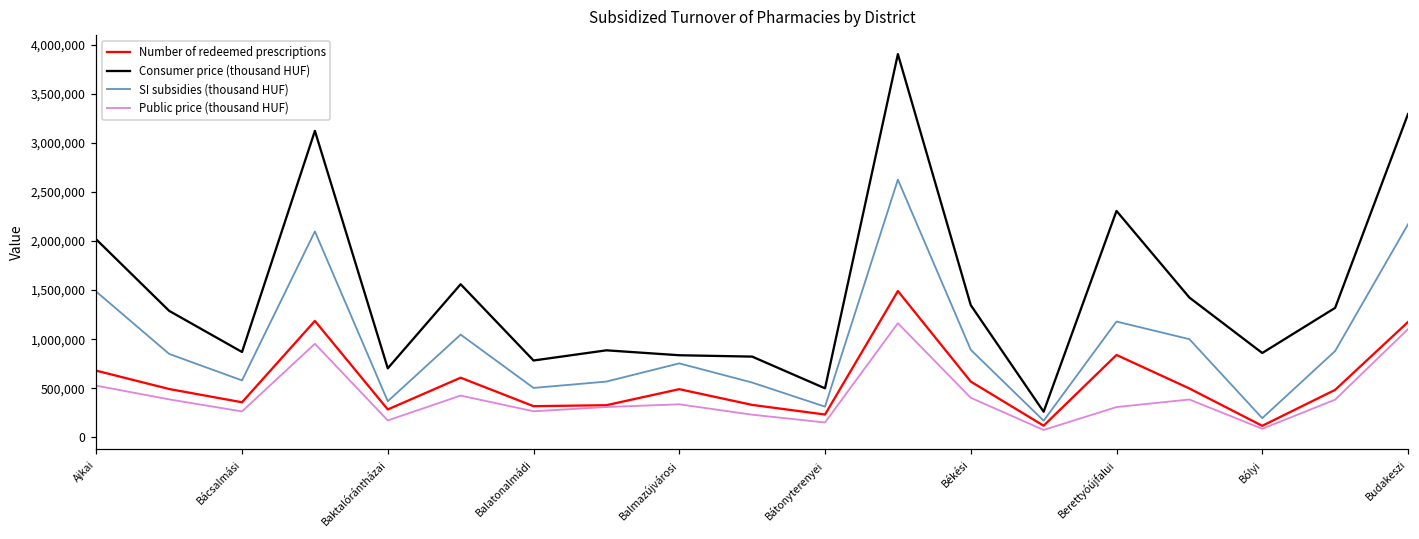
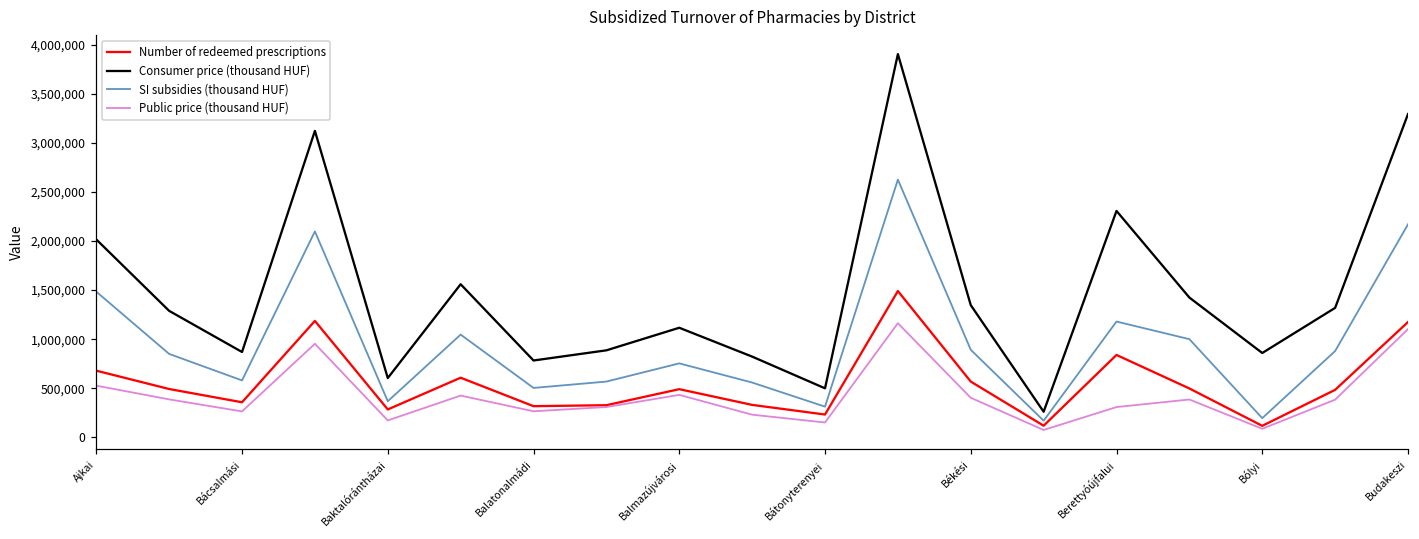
Consumer price (thousand HUF), Baktalórántházai: 700,000 -> 600,000
Consumer price (thousand HUF), Balmazújvárosi: 800,000 -> 1,100,000
Public price (thousand HUF), Balmazújvárosi: 300,000 -> 400,000
